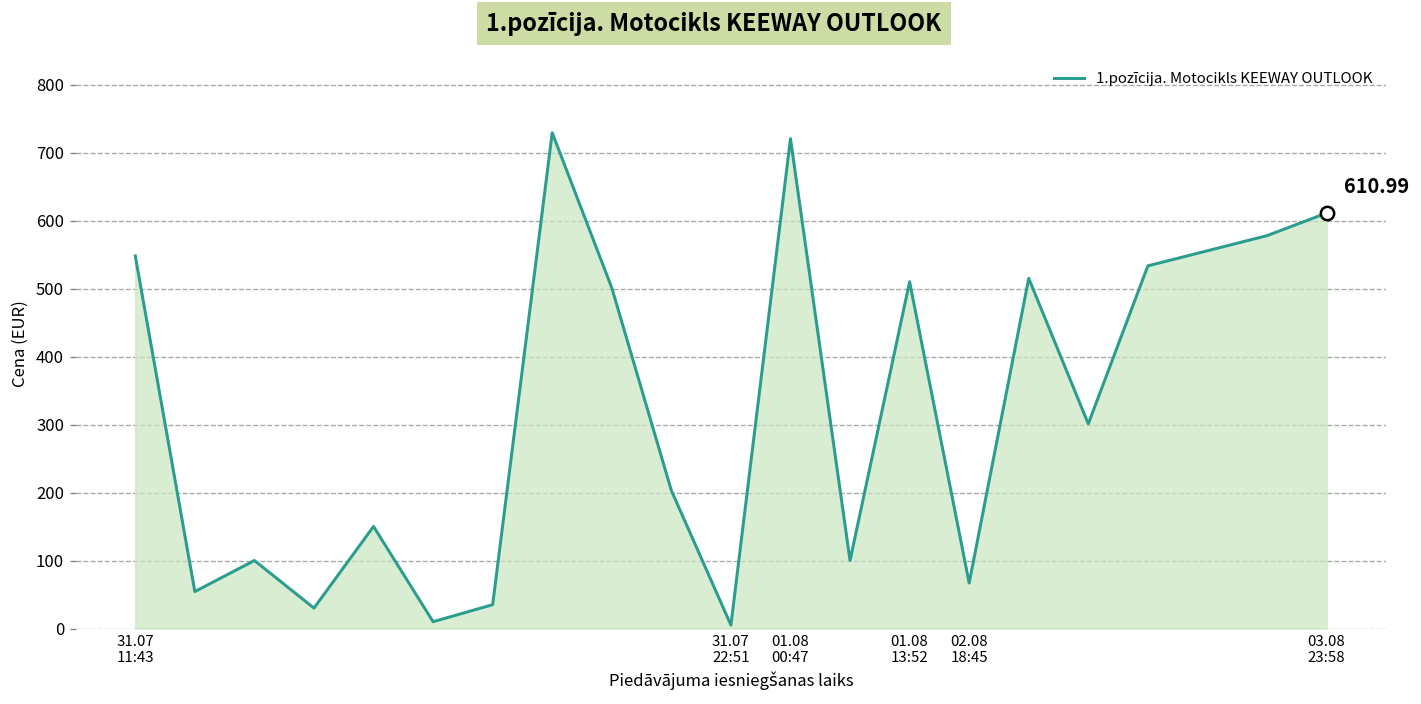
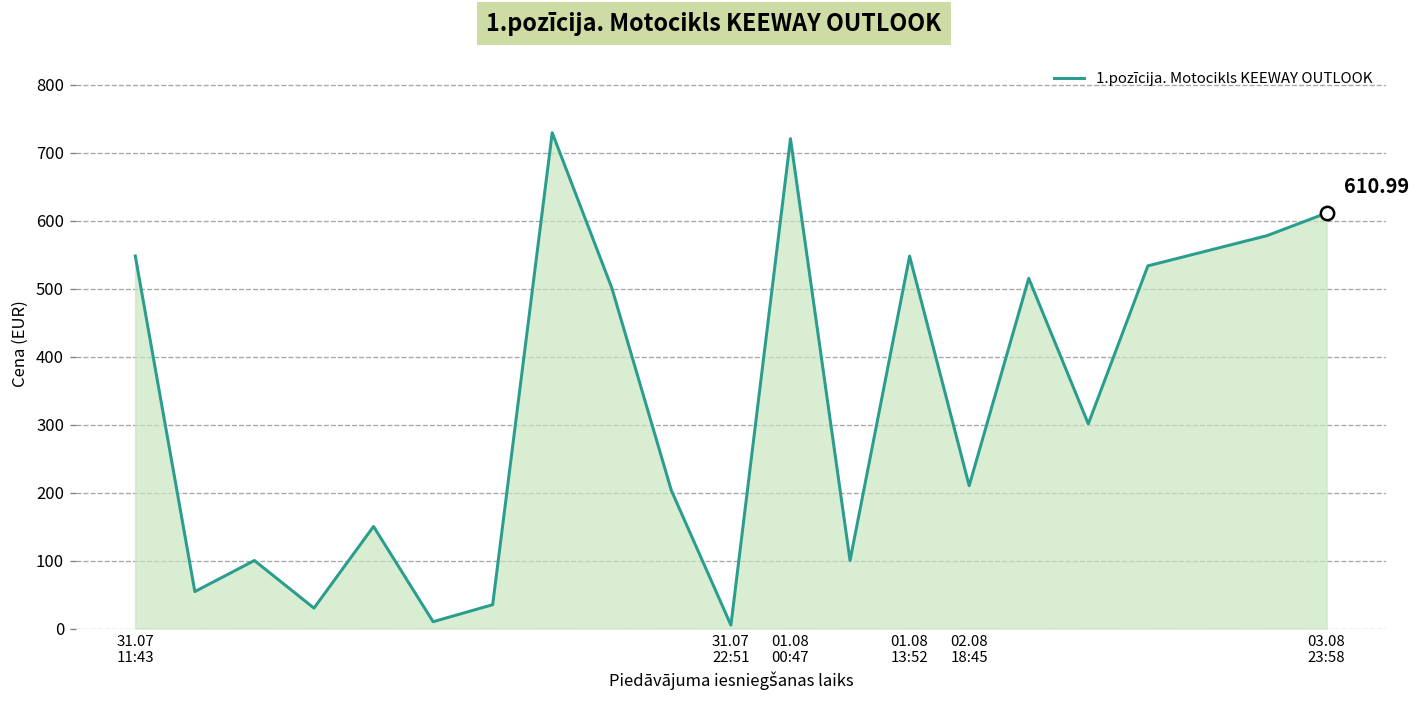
1.pozīcija. Motocikls KEEWAY OUTLOOK, 01.08 13:52: 510 -> 550
1.pozīcija. Motocikls KEEWAY OUTLOOK, 02.08 18:45: 70 -> 210
